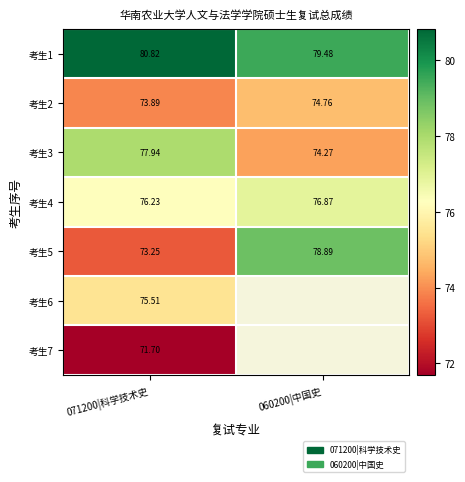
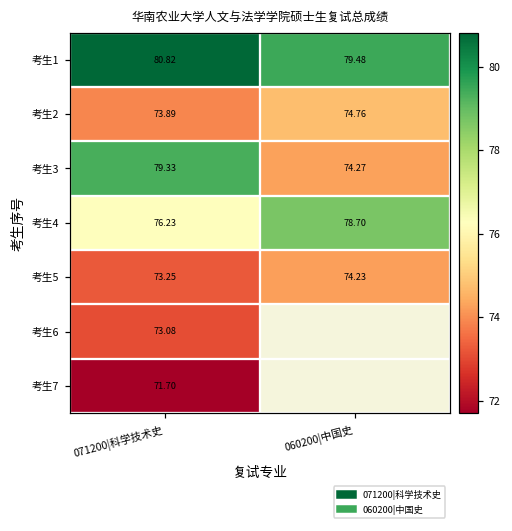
考生3, 071200|科学技术史: 77.94 -> 79.33
考生4, 060200|中国史: 76.87 -> 78.70
考生5, 060200|中国史: 78.89 -> 74.23
考生6, 071200|科学技术史: 75.51 -> 73.08
